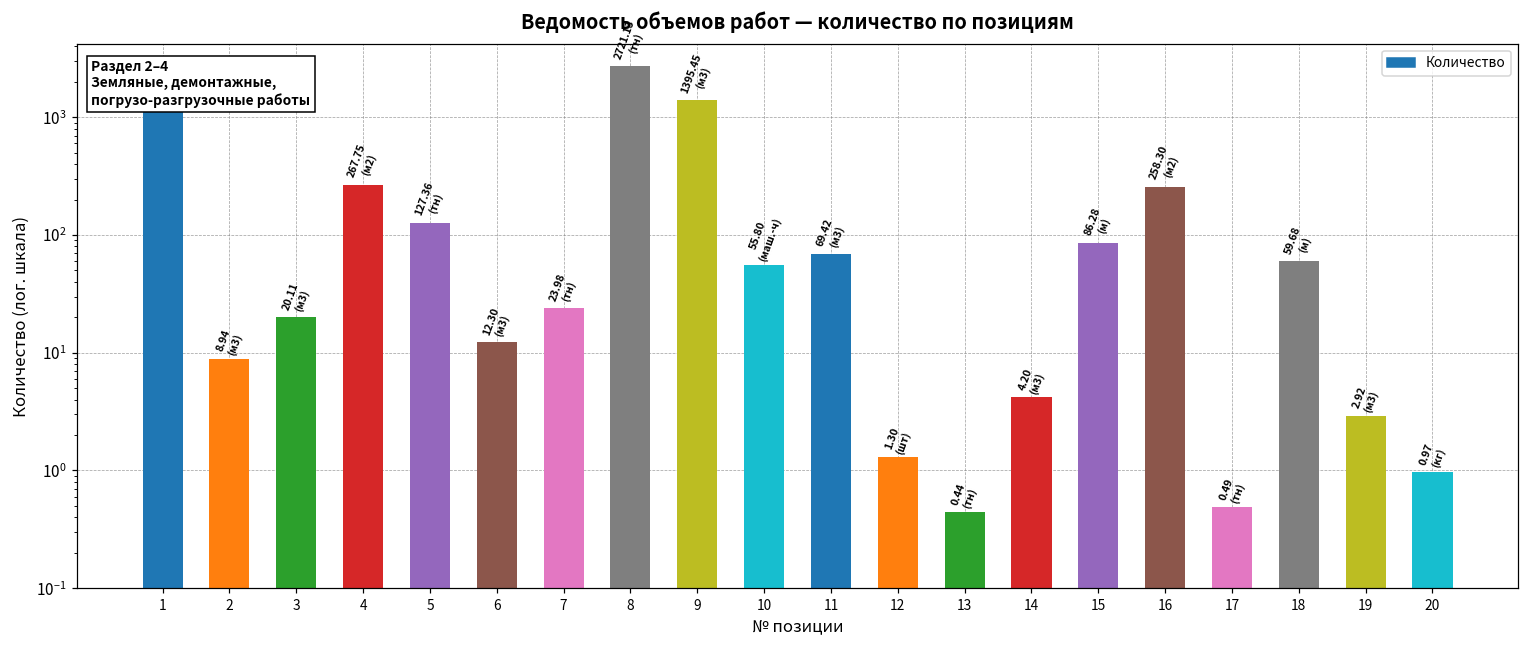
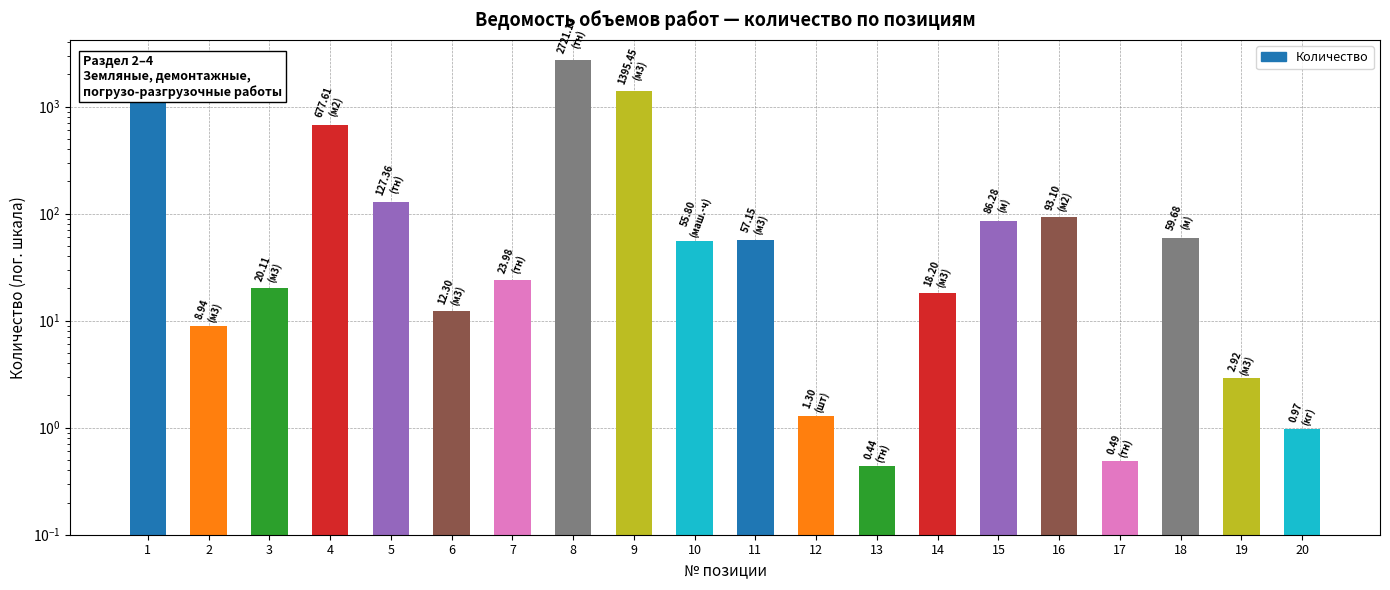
4: 267.75 -> 677.61
11: 69.42 -> 57.15
14: 4.20 -> 18.20
16: 258.30 -> 93.10
